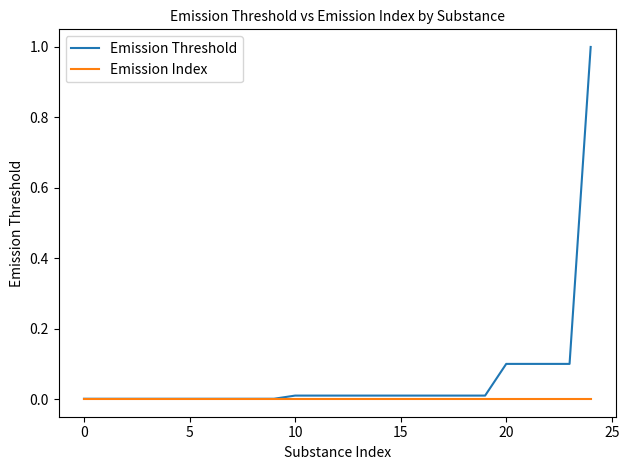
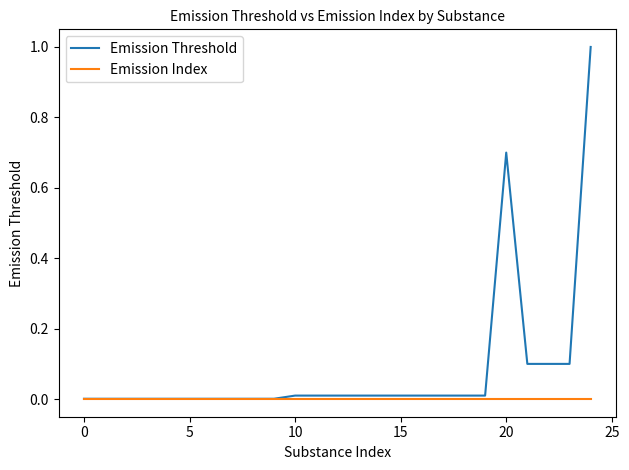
Emission Threshold, 20: 0.1 -> 0.7
